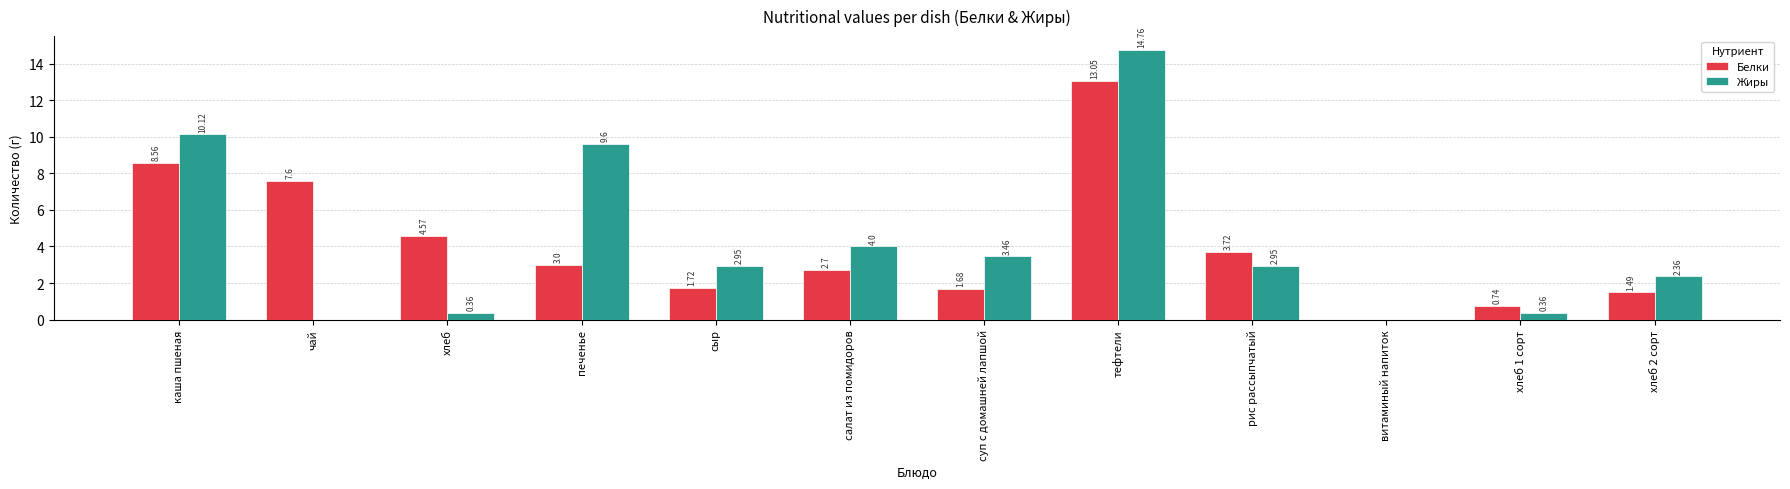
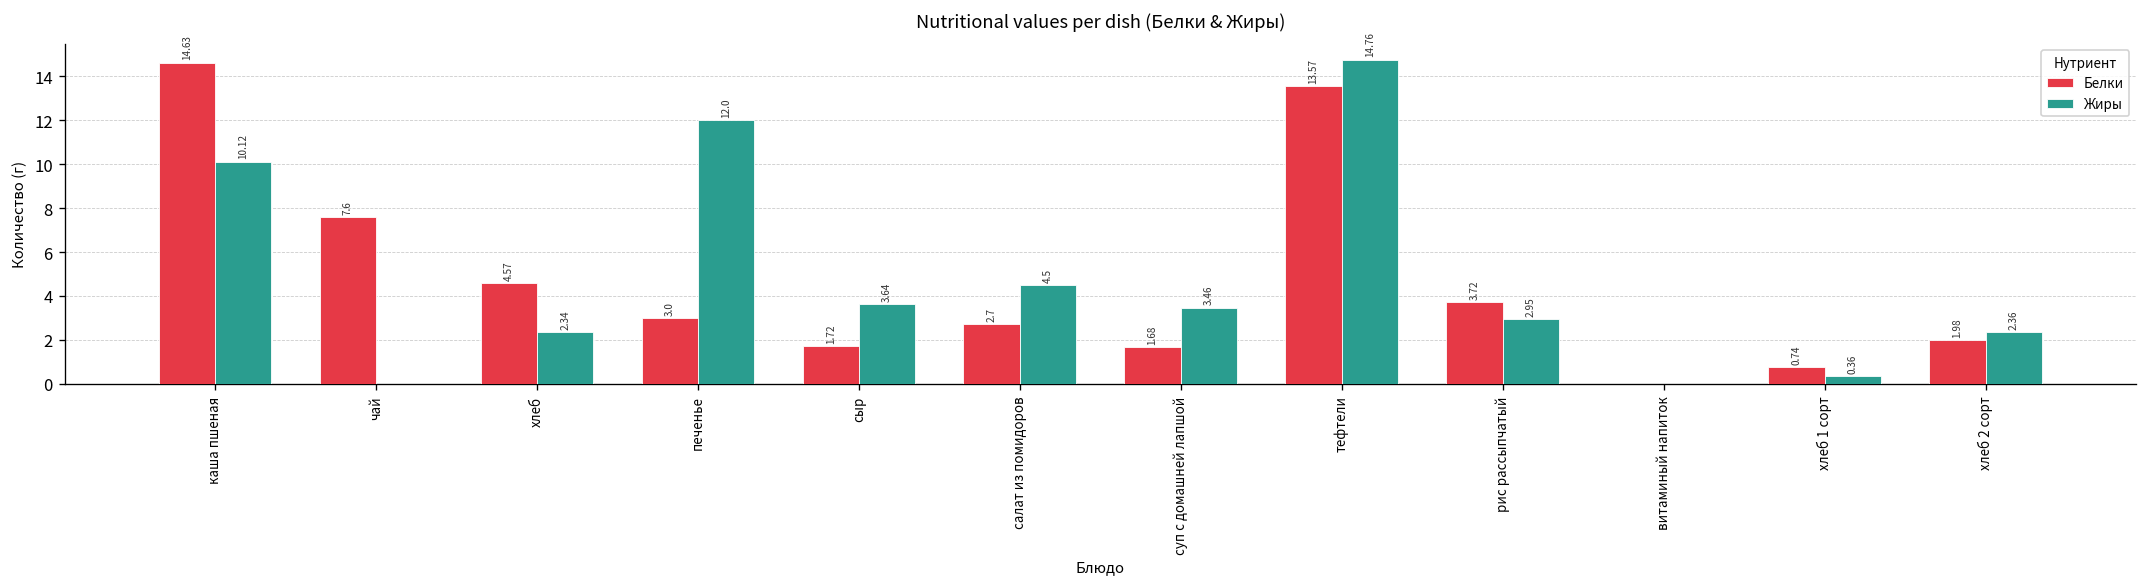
Белки, каша пшеная: 8.56 -> 14.63
Жиры, хлеб: 0.36 -> 2.34
Жиры, печенье: 9.6 -> 12.0
Жиры, сыр: 2.95 -> 3.64
Жиры, салат из помидоров: 4.0 -> 4.5
Белки, тефтели: 13.05 -> 13.57
Белки, хлеб 2 сорт: 1.49 -> 1.98
